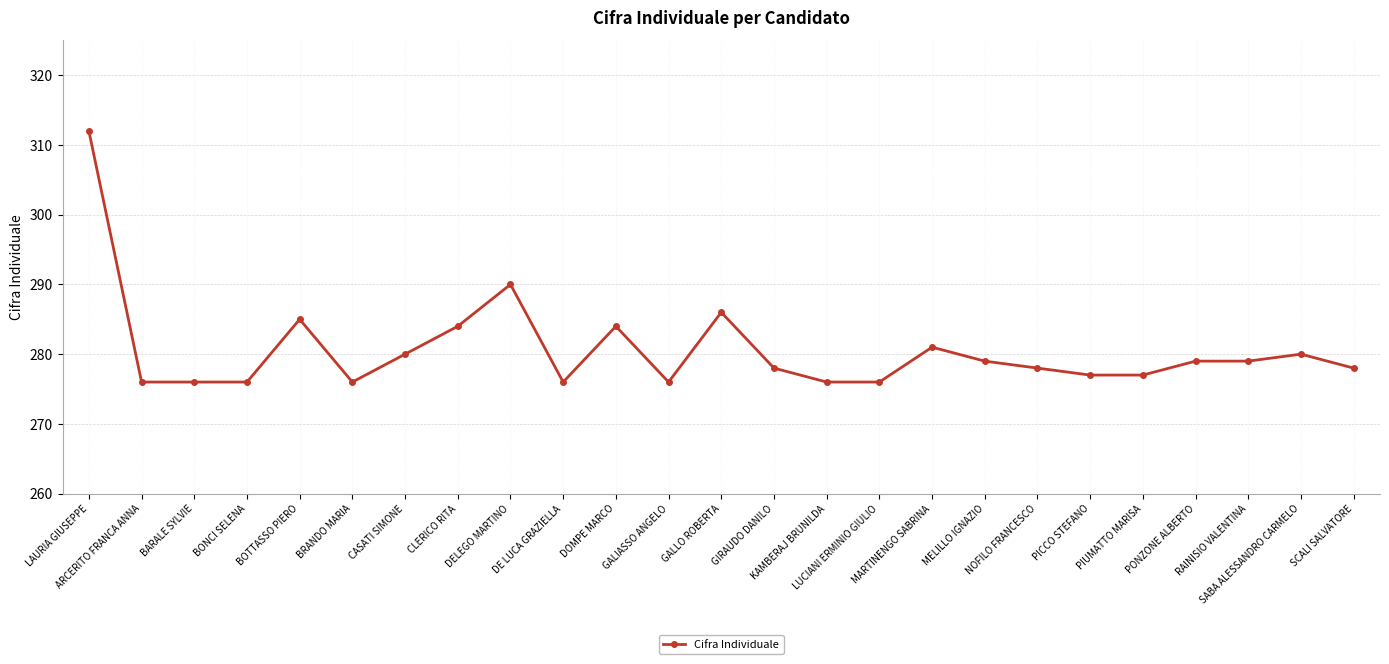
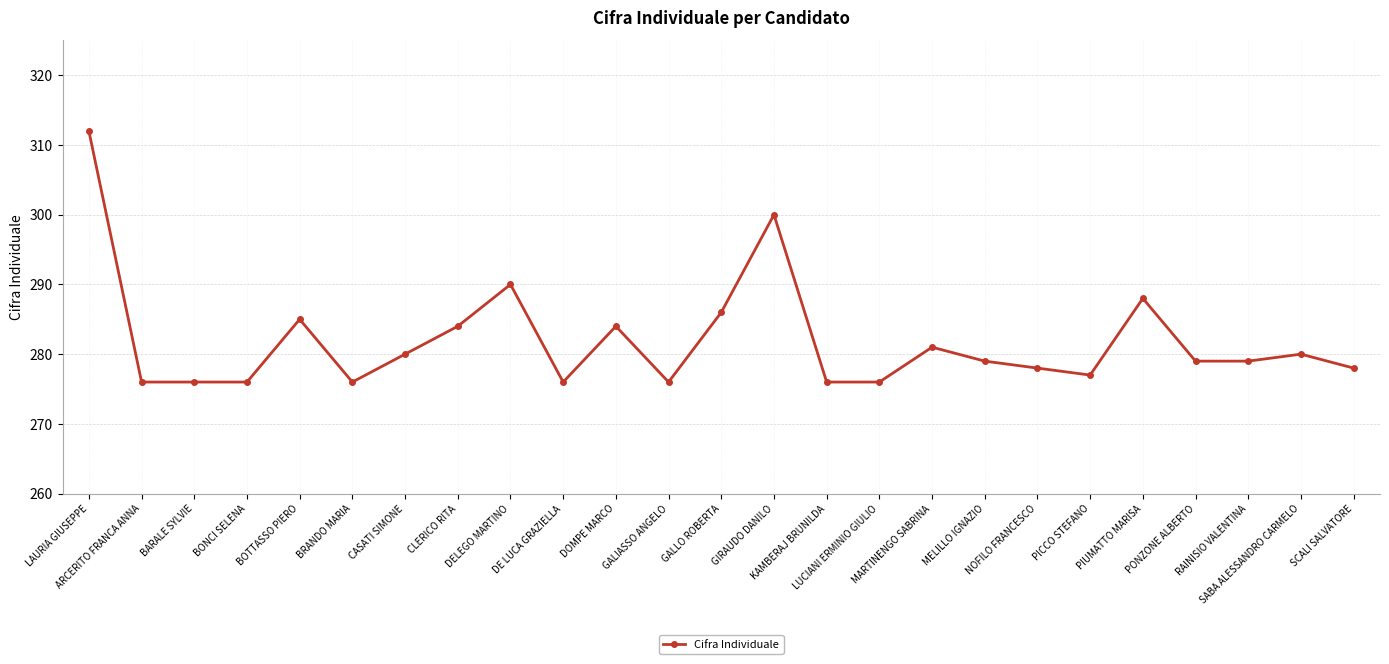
GIRAUDO DANILO: 278 -> 300
PIUMATTO MARISA: 277 -> 288
